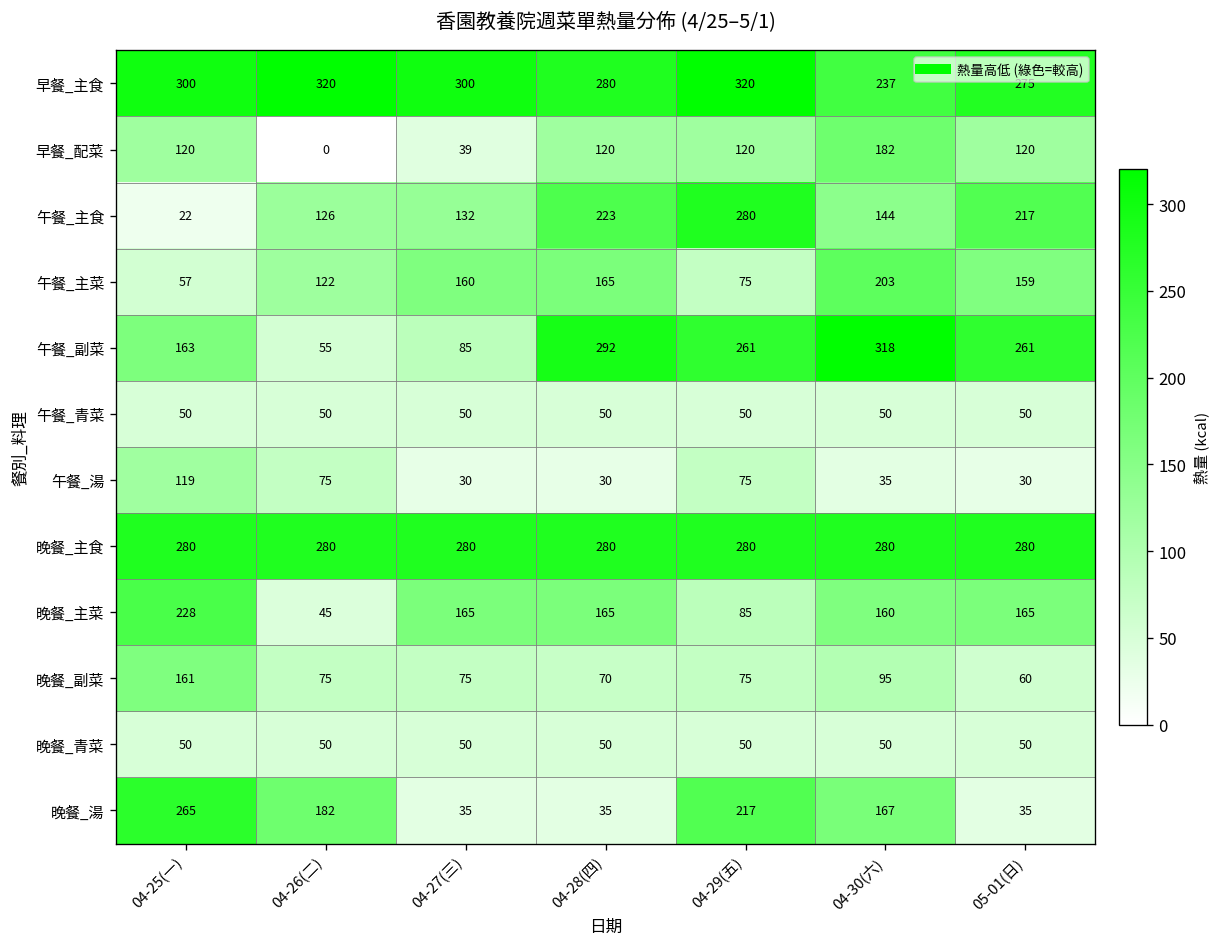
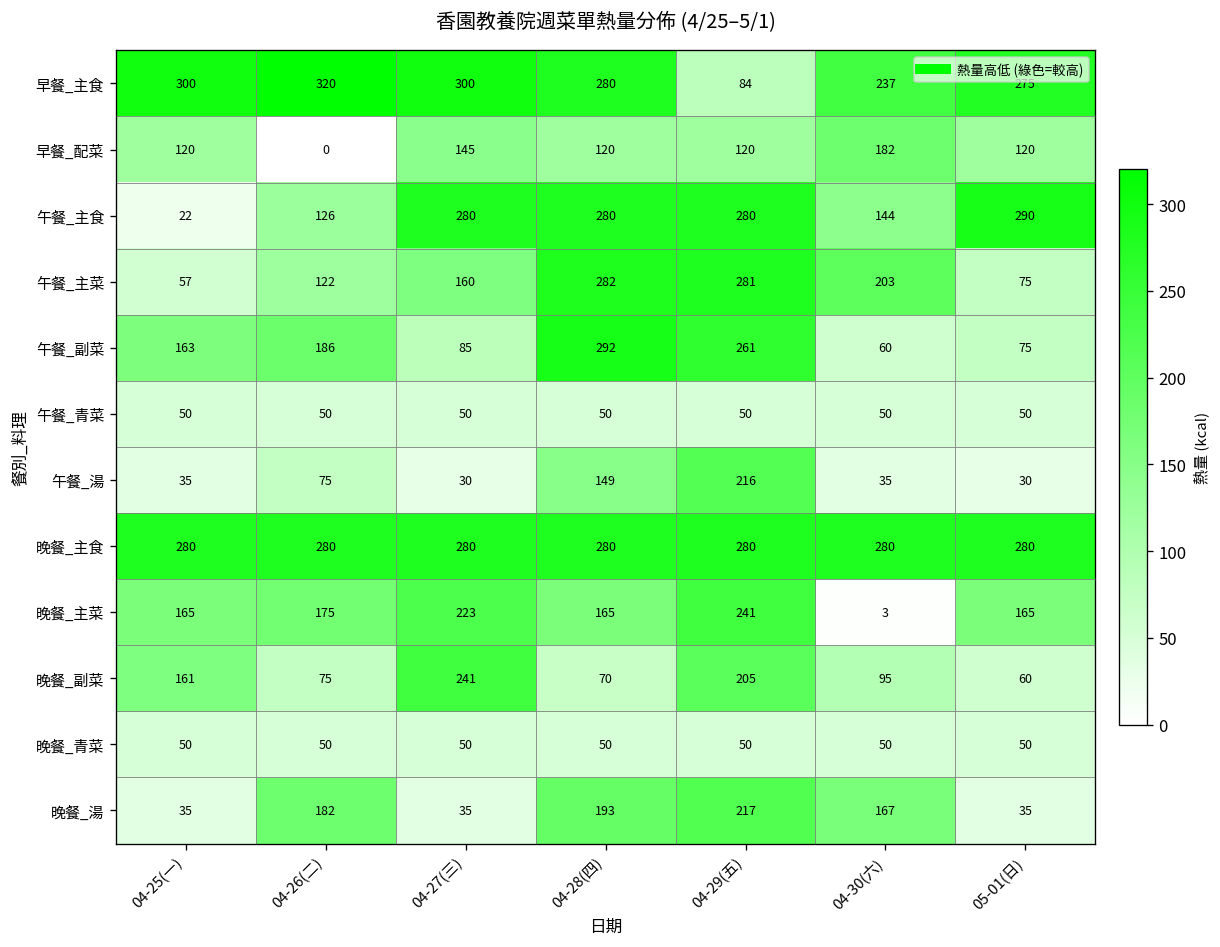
早餐_主食, 04-29(五): 320 -> 84
早餐_配菜, 04-27(三): 39 -> 145
午餐_主食, 04-27(三): 132 -> 280
午餐_主食, 04-28(四): 223 -> 280
午餐_主食, 05-01(日): 217 -> 290
午餐_主菜, 04-28(四): 165 -> 282
午餐_主菜, 04-29(五): 75 -> 281
午餐_主菜, 05-01(日): 159 -> 75
午餐_副菜, 04-26(二): 55 -> 186
午餐_副菜, 04-30(六): 318 -> 60
午餐_副菜, 05-01(日): 261 -> 75
午餐_湯, 04-25(一): 119 -> 35
午餐_湯, 04-28(四): 30 -> 149
午餐_湯, 04-29(五): 75 -> 216
晚餐_主菜, 04-25(一): 228 -> 165
晚餐_主菜, 04-26(二): 45 -> 175
晚餐_主菜, 04-27(三): 165 -> 223
晚餐_主菜, 04-29(五): 85 -> 241
晚餐_主菜, 04-30(六): 160 -> 3
晚餐_副菜, 04-27(三): 75 -> 241
晚餐_副菜, 04-29(五): 75 -> 205
晚餐_湯, 04-25(一): 265 -> 35
晚餐_湯, 04-28(四): 35 -> 193
